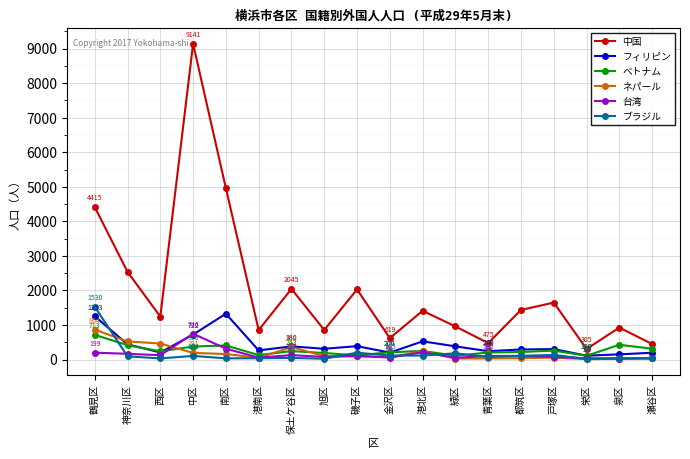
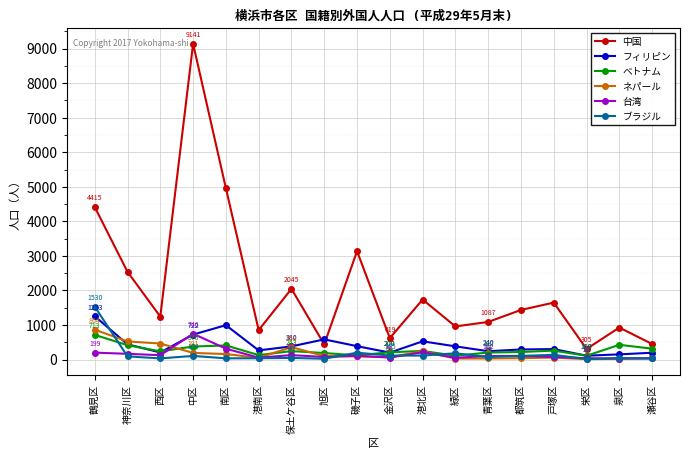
フィリピン, 南区: 1300 -> 1000
中国, 旭区: 900 -> 400
フィリピン, 旭区: 300 -> 600
中国, 磯子区: 2000 -> 3100
中国, 港北区: 1400 -> 1700
中国, 青葉区: 475 -> 1087
